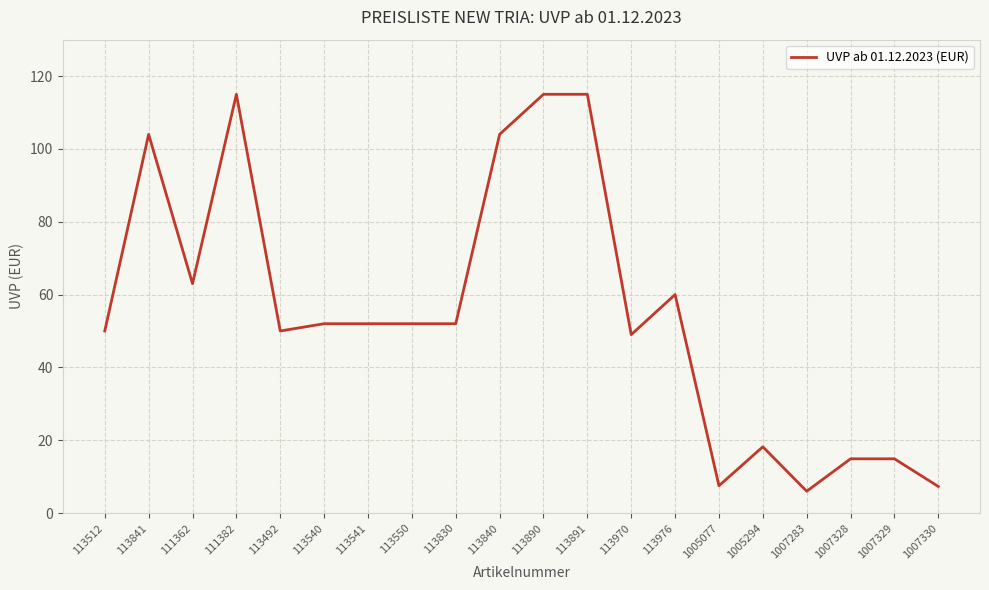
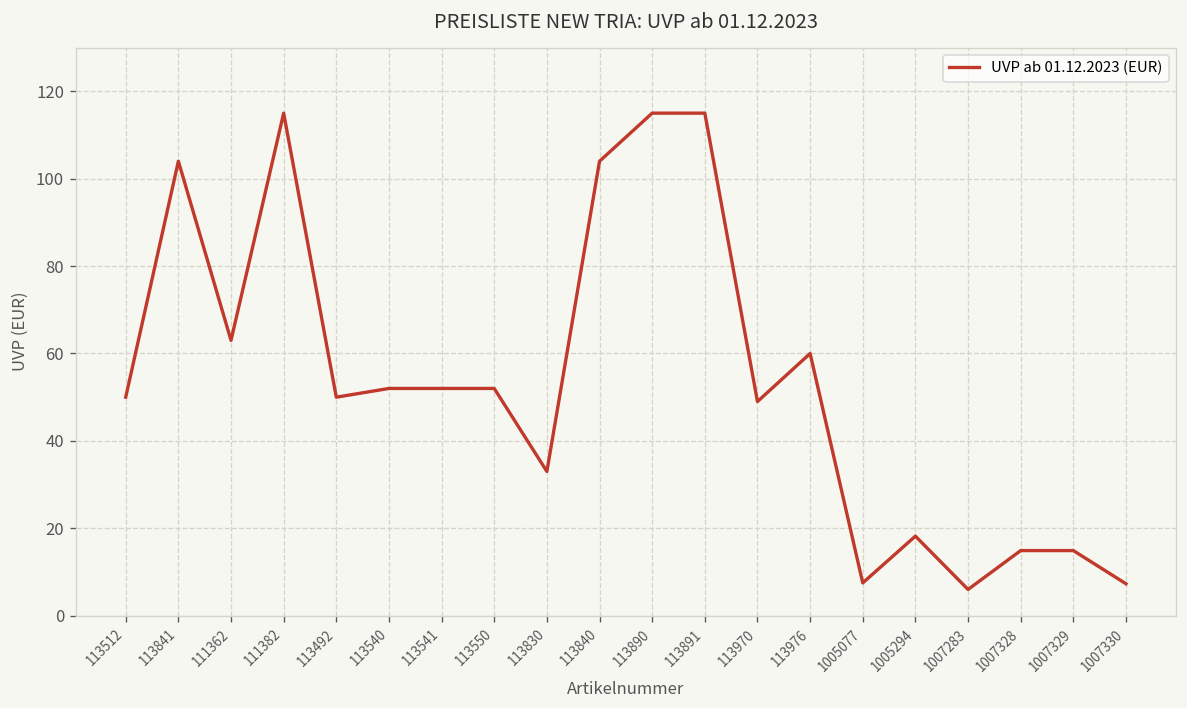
113830: 52 -> 33
